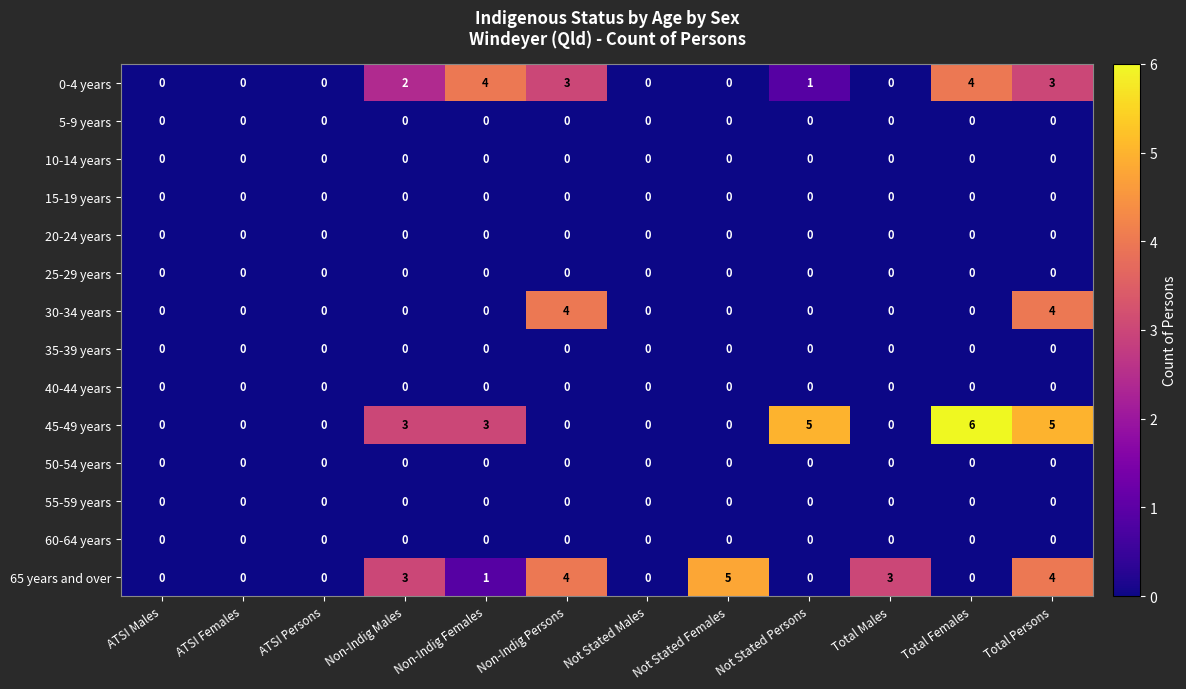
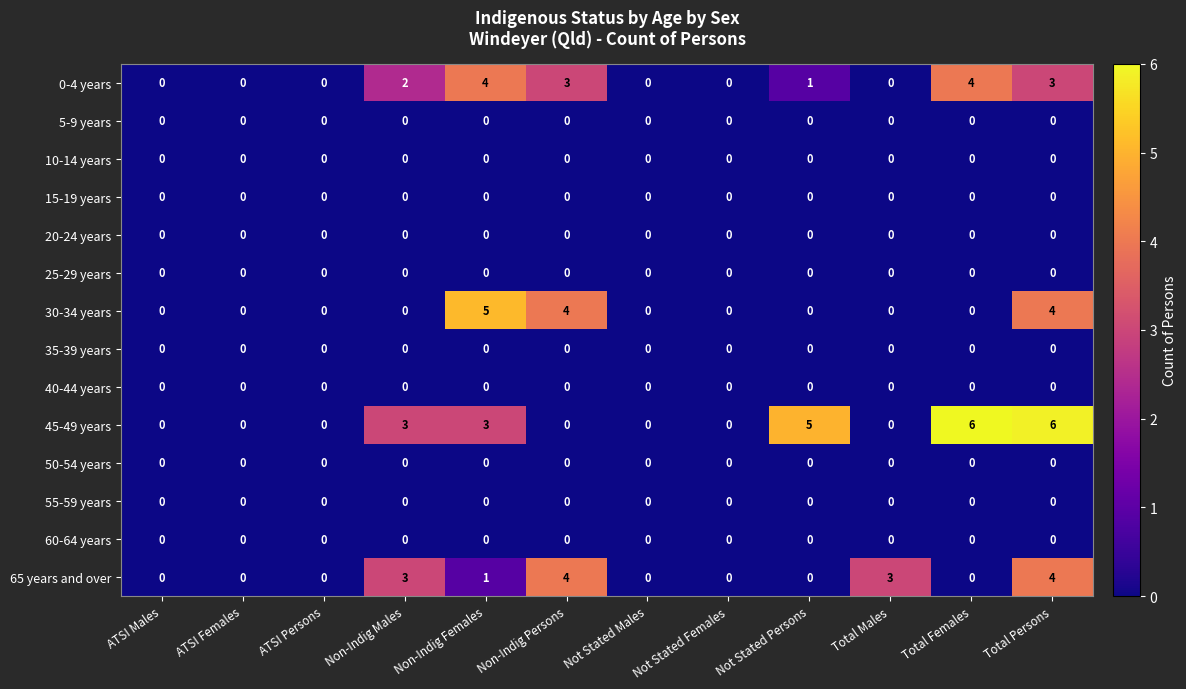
30-34 years, Non-Indig Females: 0 -> 5
45-49 years, Total Persons: 5 -> 6
65 years and over, Not Stated Females: 5 -> 0
